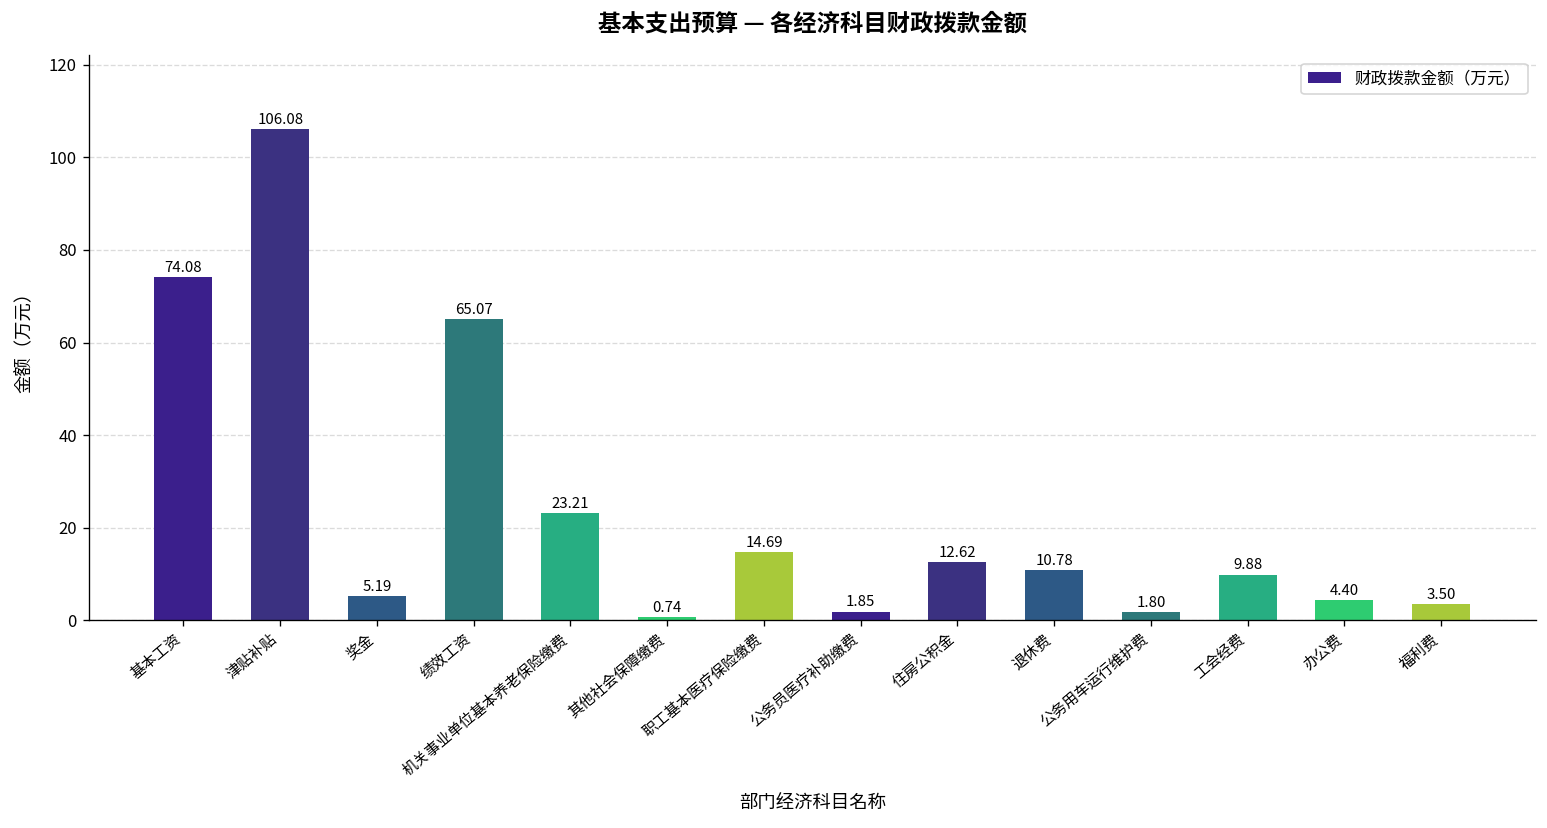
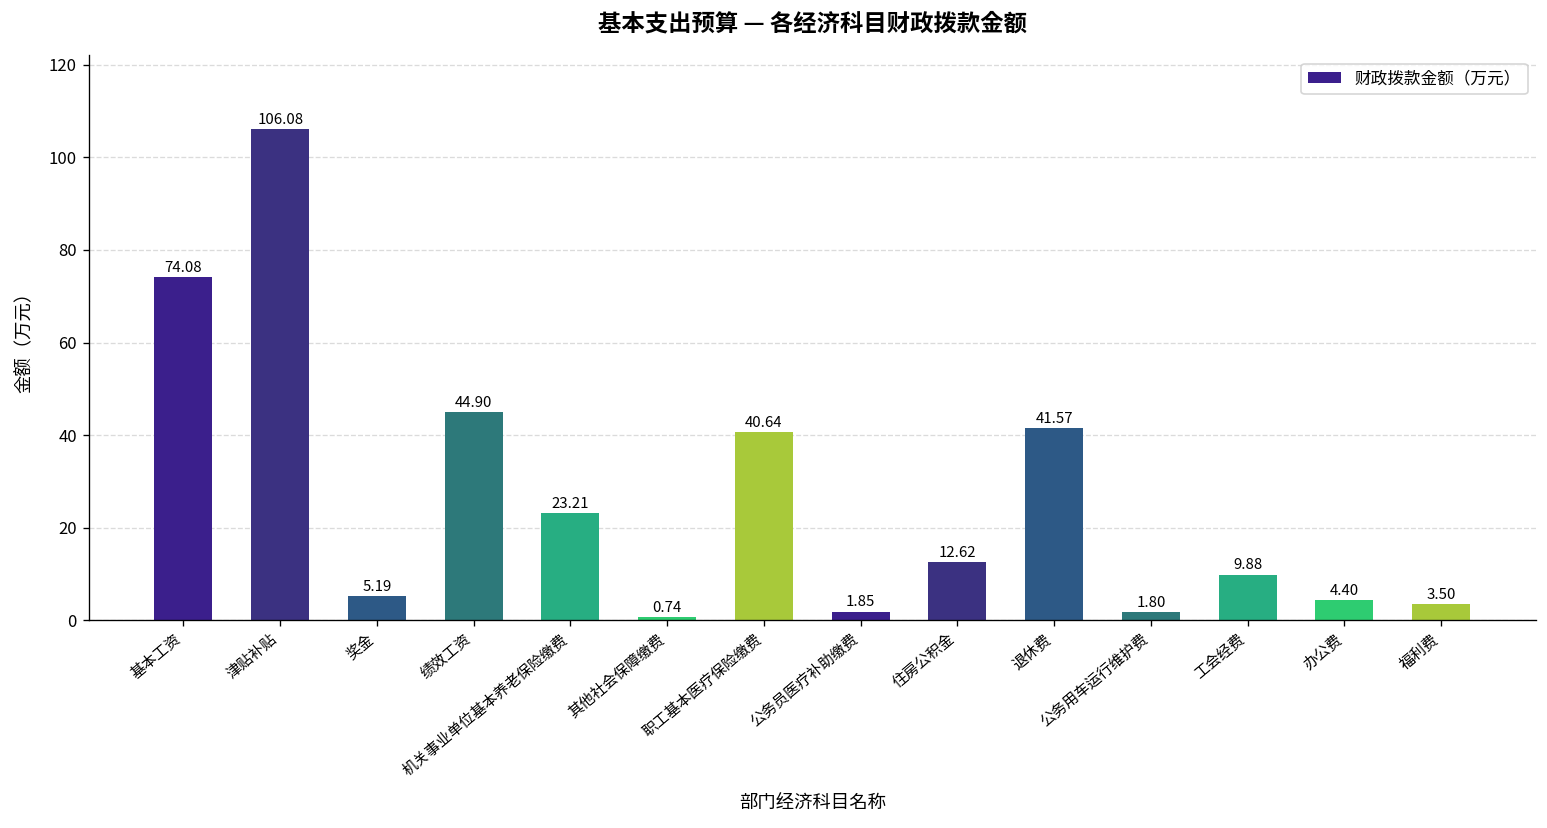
绩效工资: 65.07 -> 44.90
职工基本医疗保险缴费: 14.69 -> 40.64
退休费: 10.78 -> 41.57
